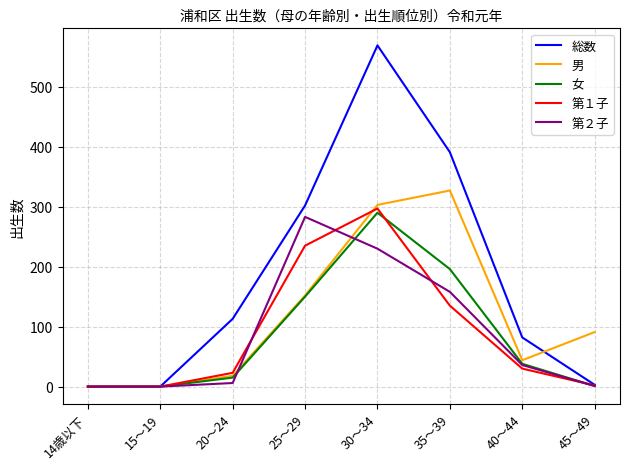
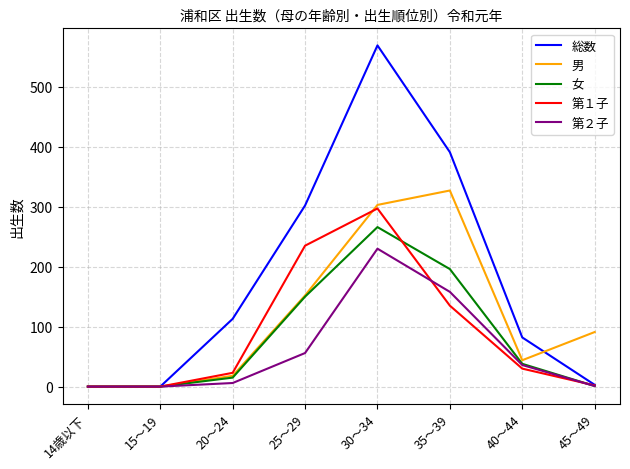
第２子, 25～29: 280 -> 60
女, 30～34: 290 -> 270
